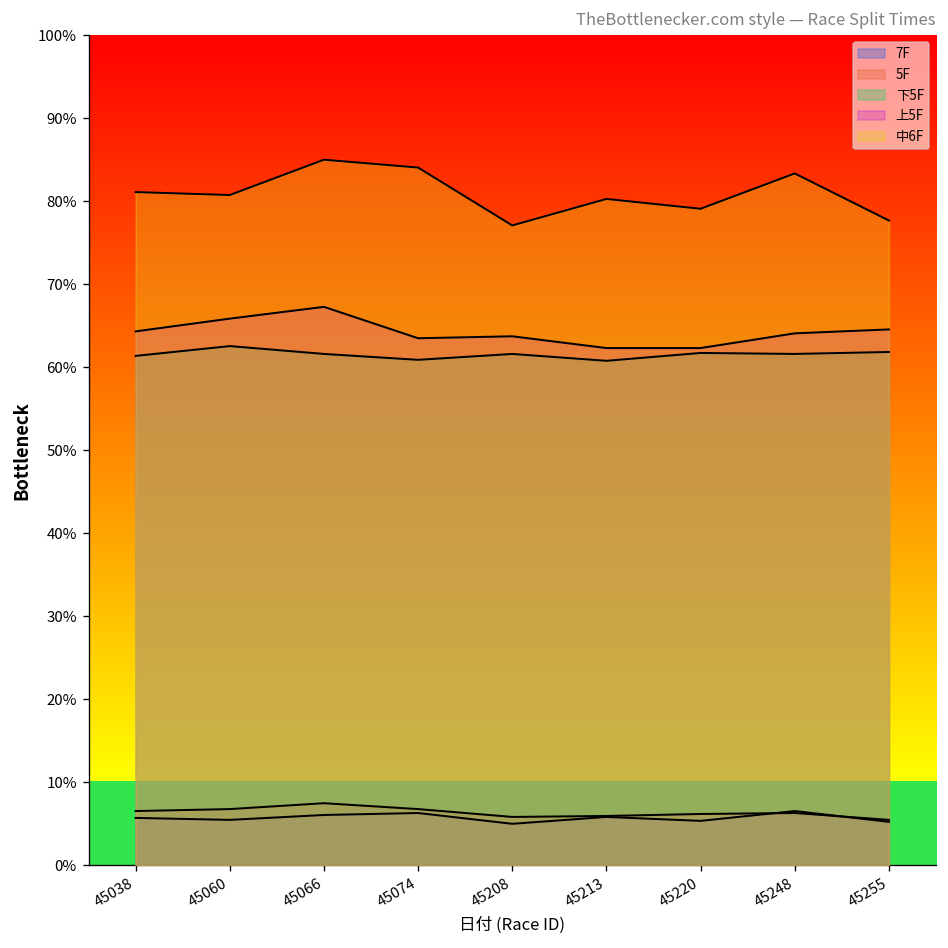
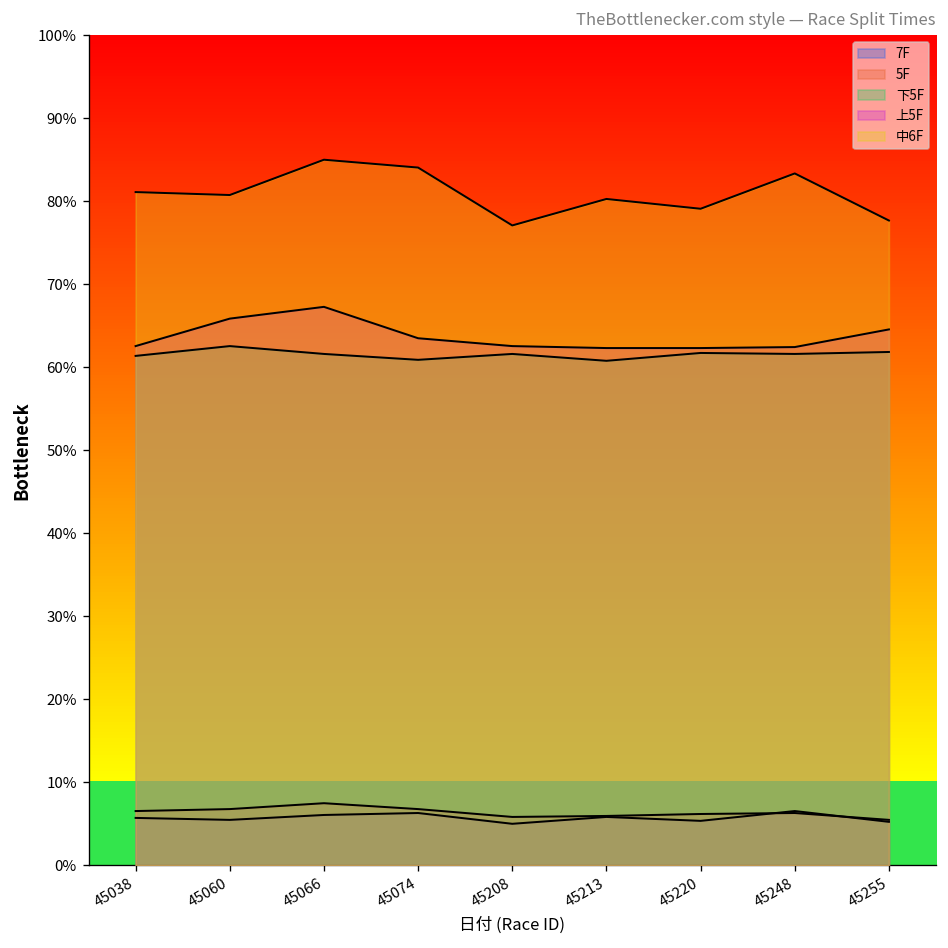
上5F, 45038: 64% -> 63%
上5F, 45208: 64% -> 63%
上5F, 45248: 64% -> 62%
